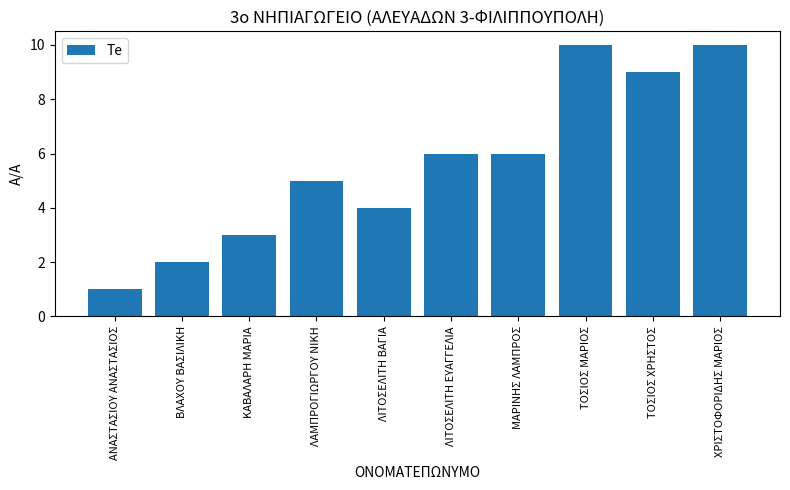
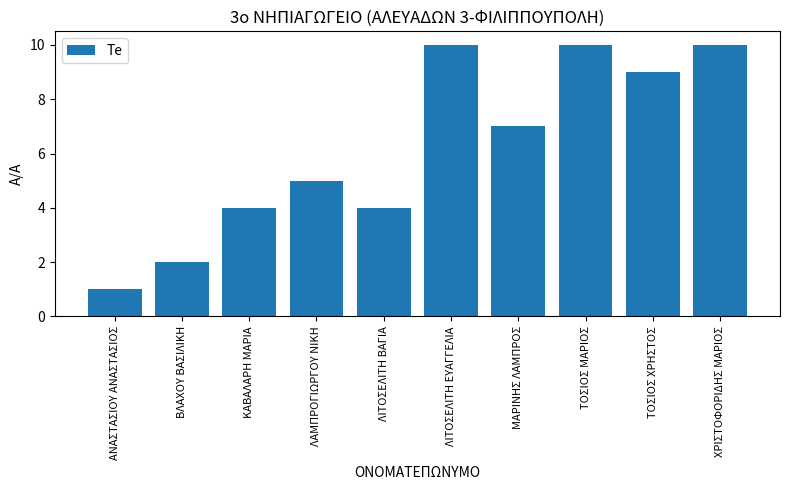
ΚΑΒΑΛΑΡΗ ΜΑΡΙΑ: 3 -> 4
ΛΙΤΟΣΕΛΙΤΗ ΕΥΑΓΓΕΛΙΑ: 6 -> 10
ΜΑΡΙΝΗΣ ΛΑΜΠΡΟΣ: 6 -> 7
